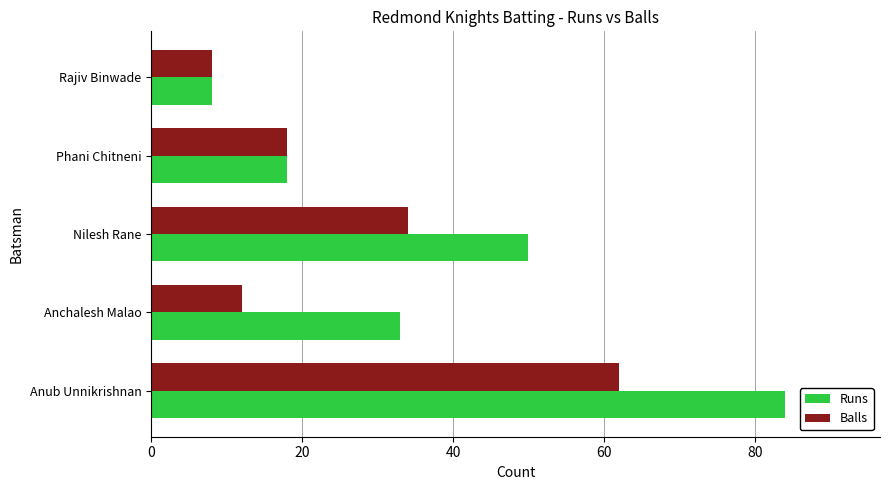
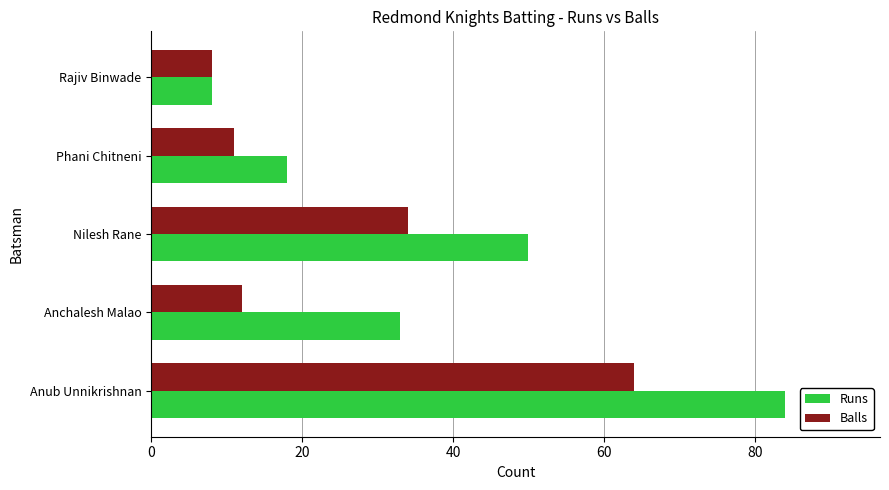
Balls, Phani Chitneni: 18 -> 11
Balls, Anub Unnikrishnan: 62 -> 64
